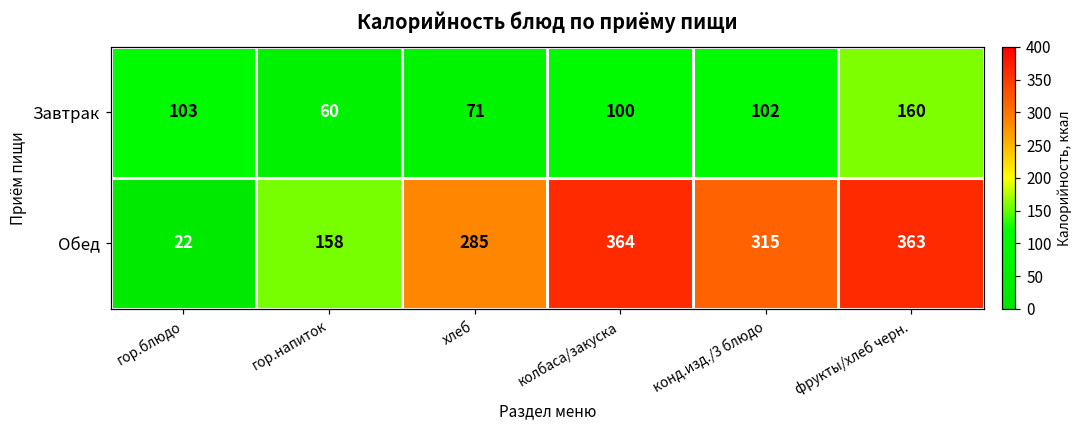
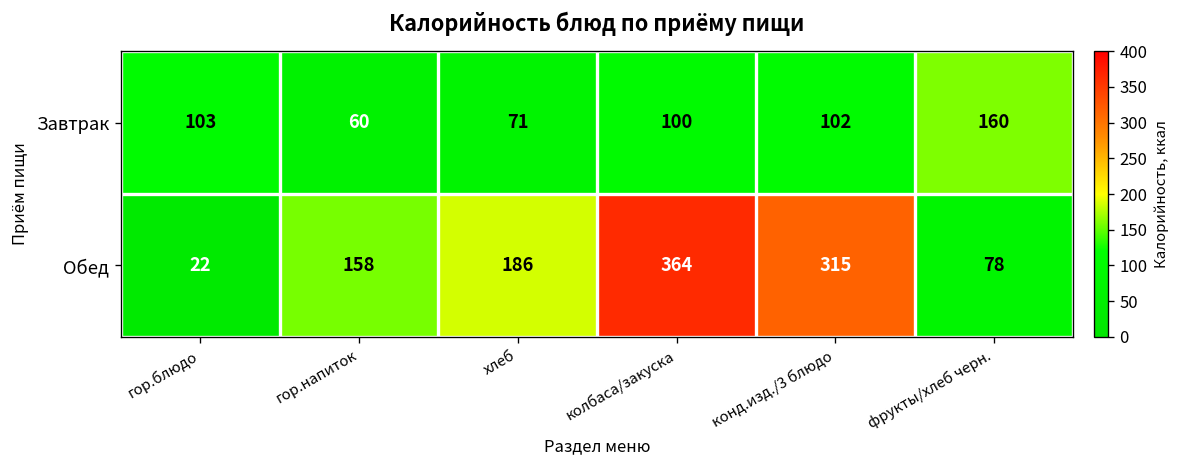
Обед, хлеб: 285 -> 186
Обед, фрукты/хлеб черн.: 363 -> 78
